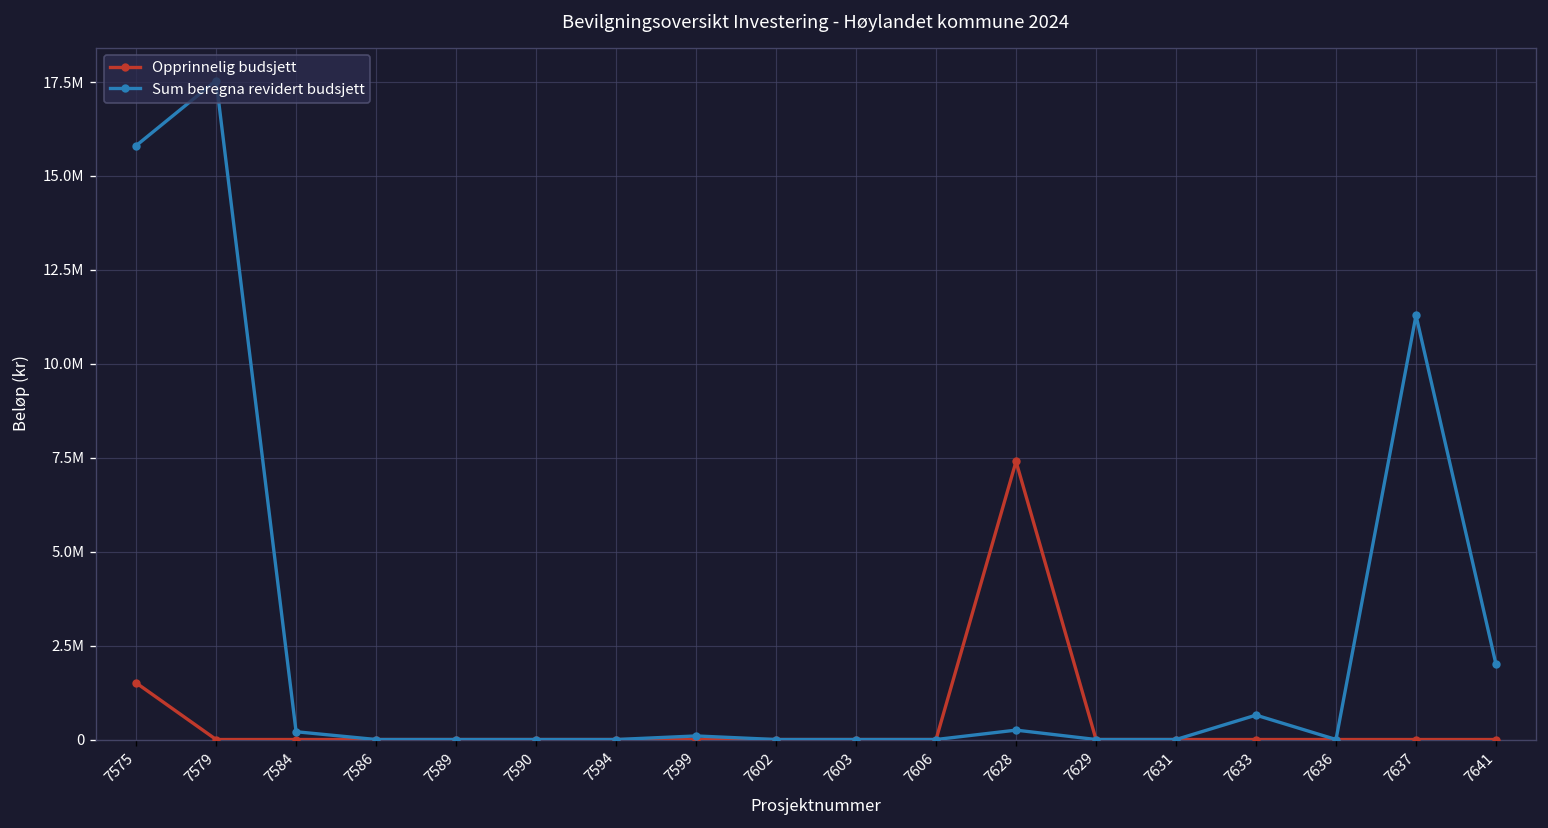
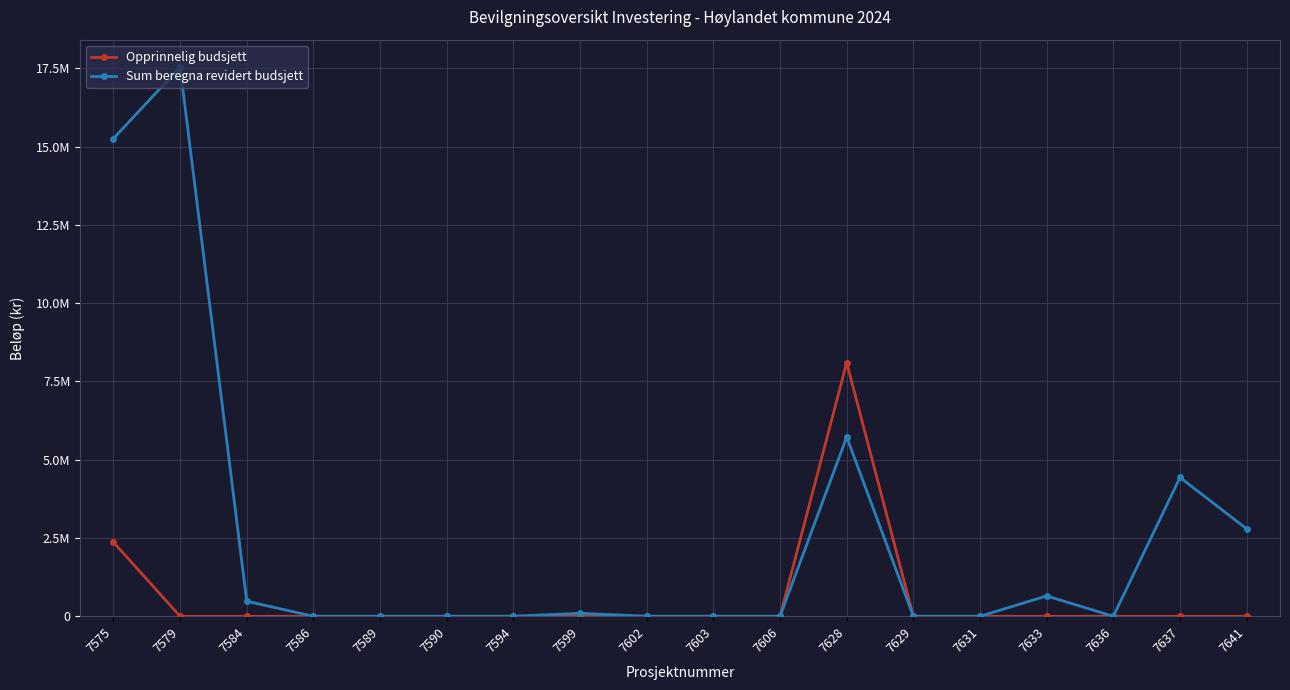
Opprinnelig budsjett, 7575: 1500000 -> 2400000
Sum beregna revidert budsjett, 7575: 15800000 -> 15300000
Sum beregna revidert budsjett, 7584: 200000 -> 500000
Opprinnelig budsjett, 7628: 7400000 -> 8100000
Sum beregna revidert budsjett, 7628: 300000 -> 5700000
Sum beregna revidert budsjett, 7637: 11300000 -> 4400000
Sum beregna revidert budsjett, 7641: 2000000 -> 2800000
